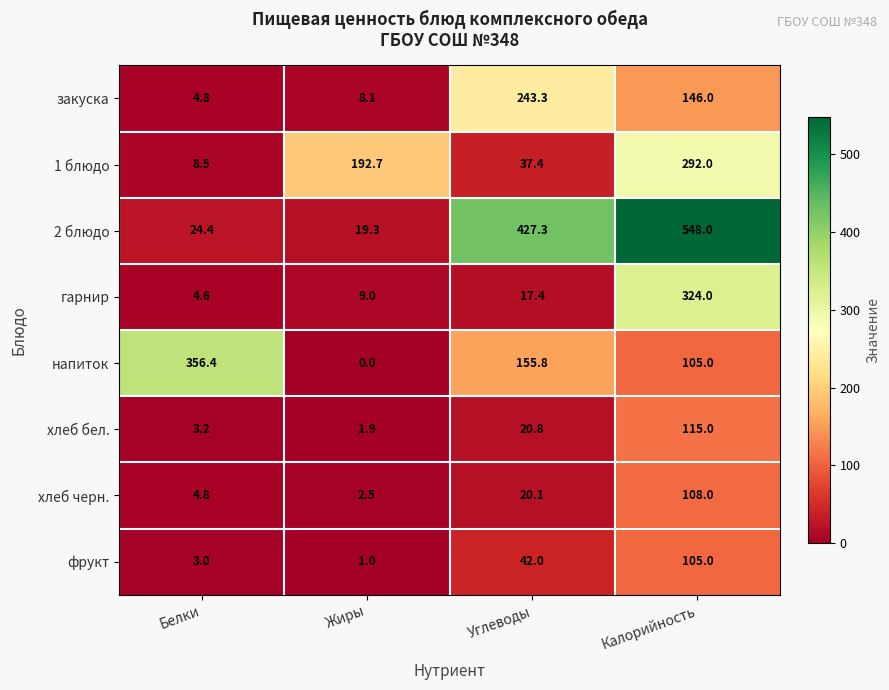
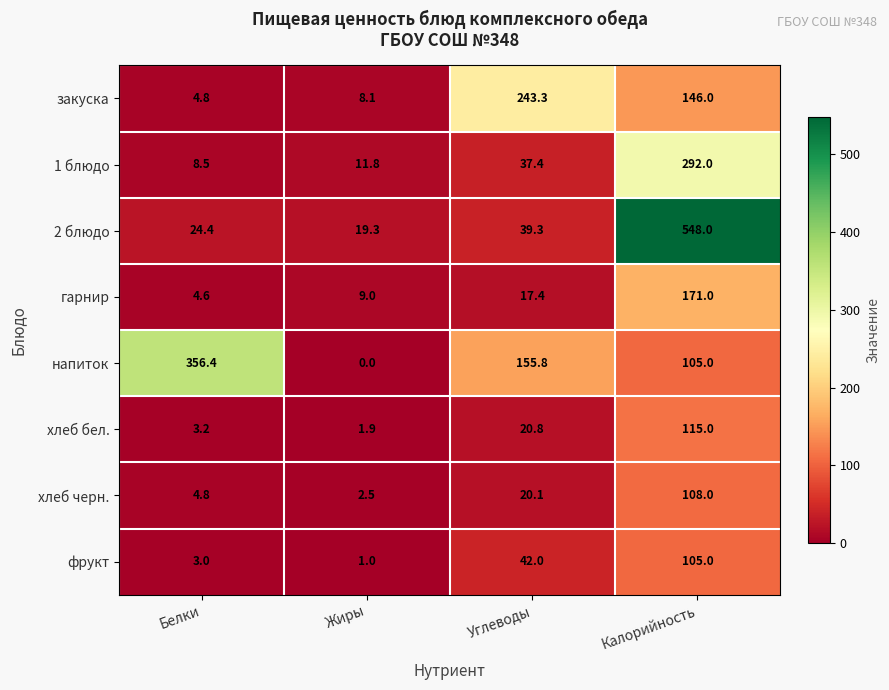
1 блюдо, Жиры: 192.7 -> 11.8
2 блюдо, Углеводы: 427.3 -> 39.3
гарнир, Калорийность: 324.0 -> 171.0
